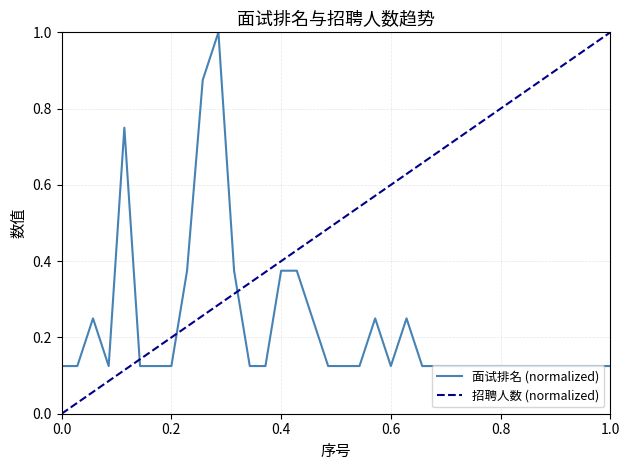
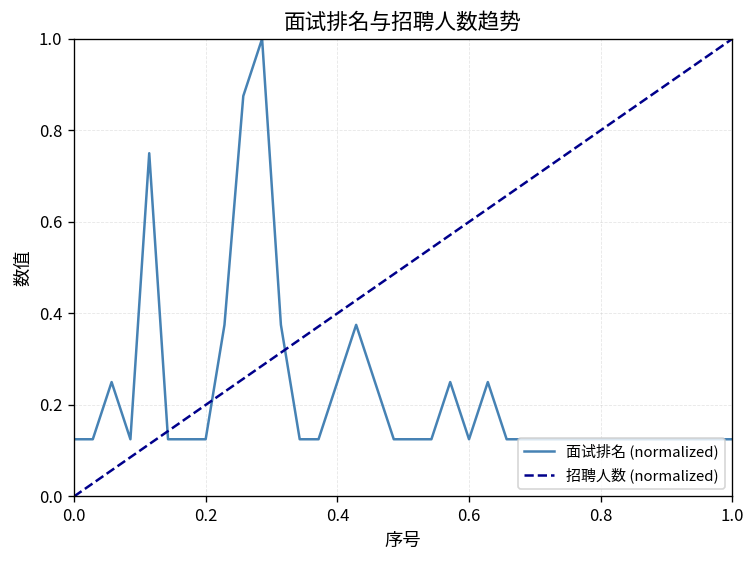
面试排名 (normalized), 0.4: 0.38 -> 0.25
